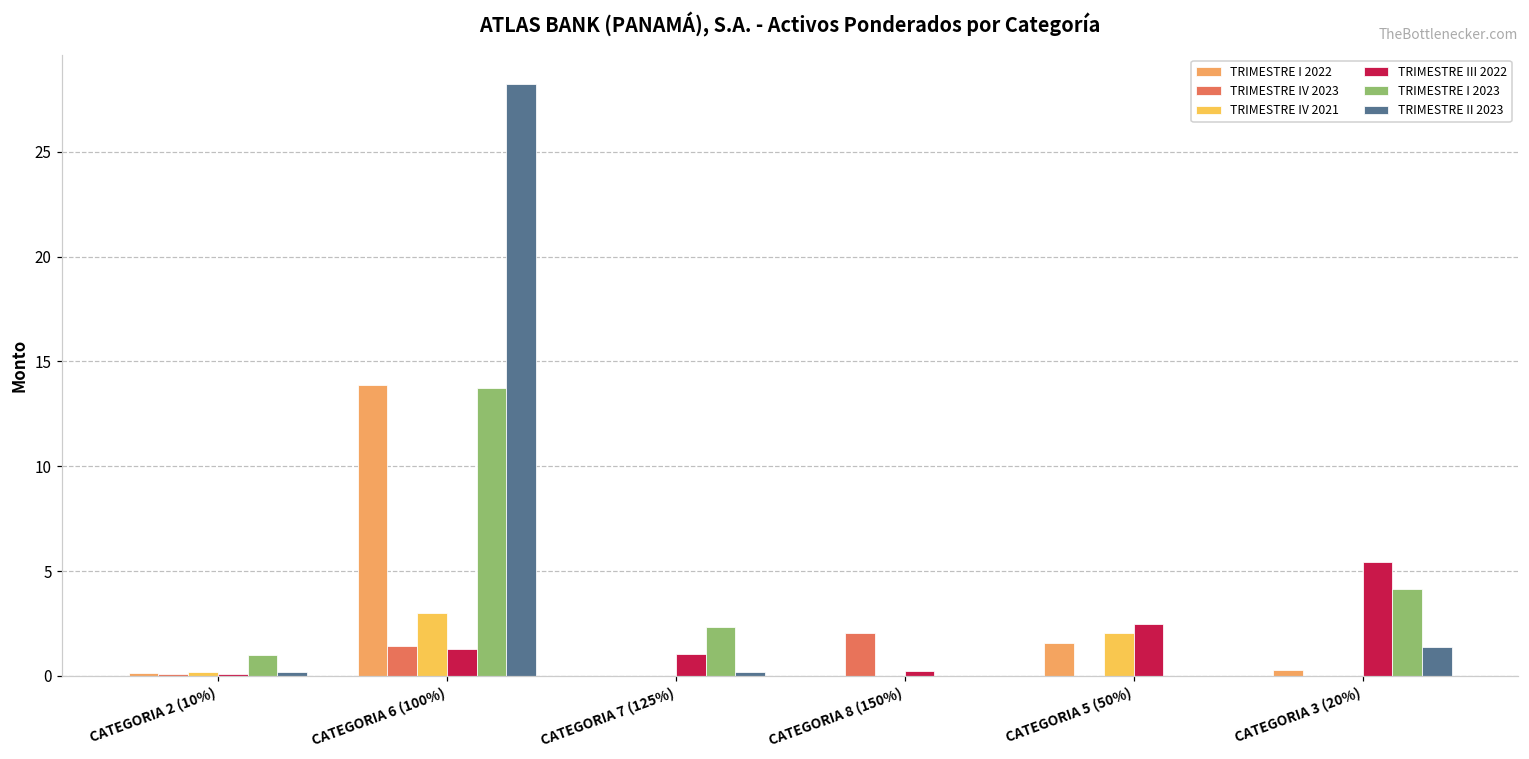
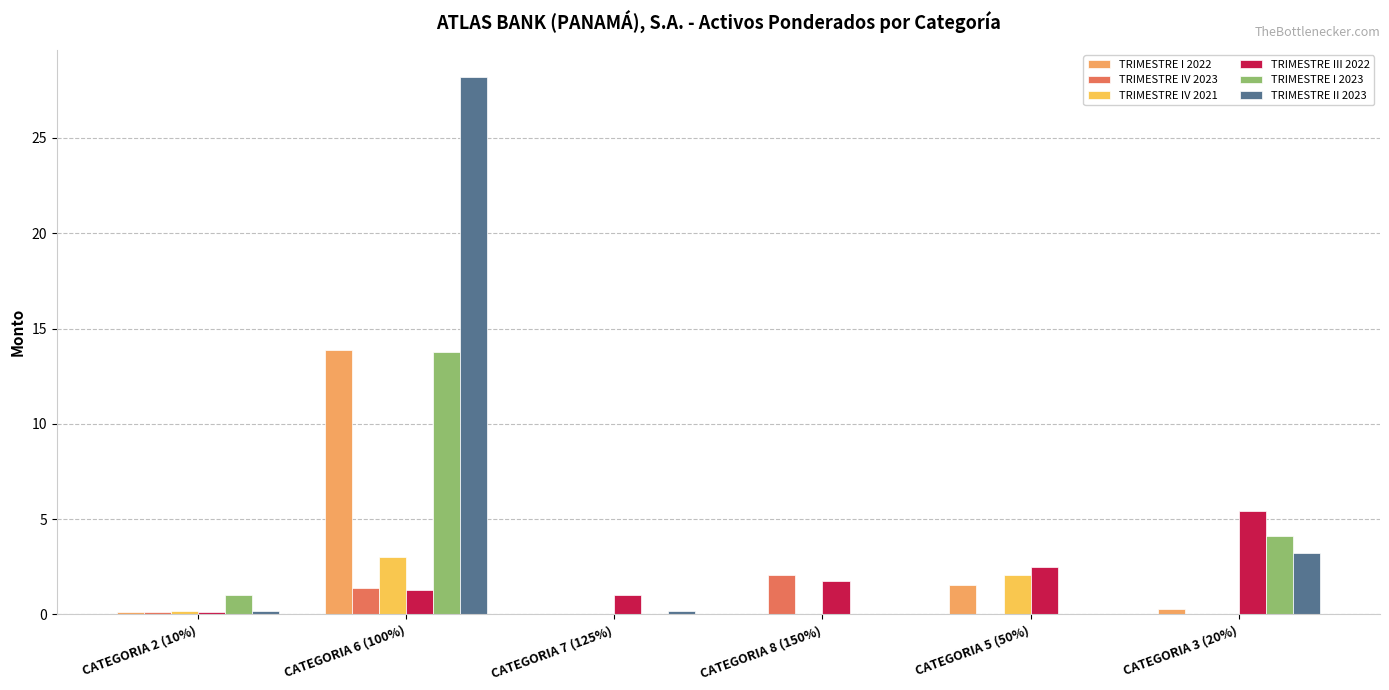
TRIMESTRE I 2023, CATEGORIA 7 (125%): 2.3 -> 0.0
TRIMESTRE III 2022, CATEGORIA 8 (150%): 0.2 -> 1.8
TRIMESTRE II 2023, CATEGORIA 3 (20%): 1.4 -> 3.2
